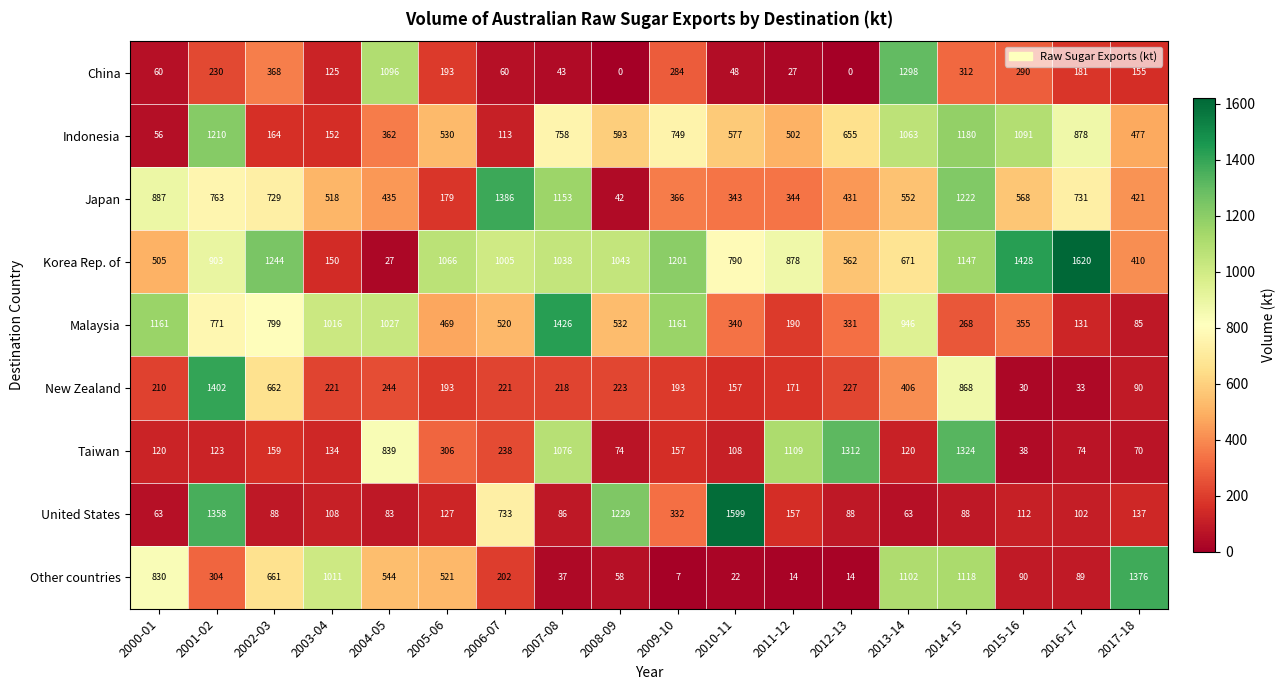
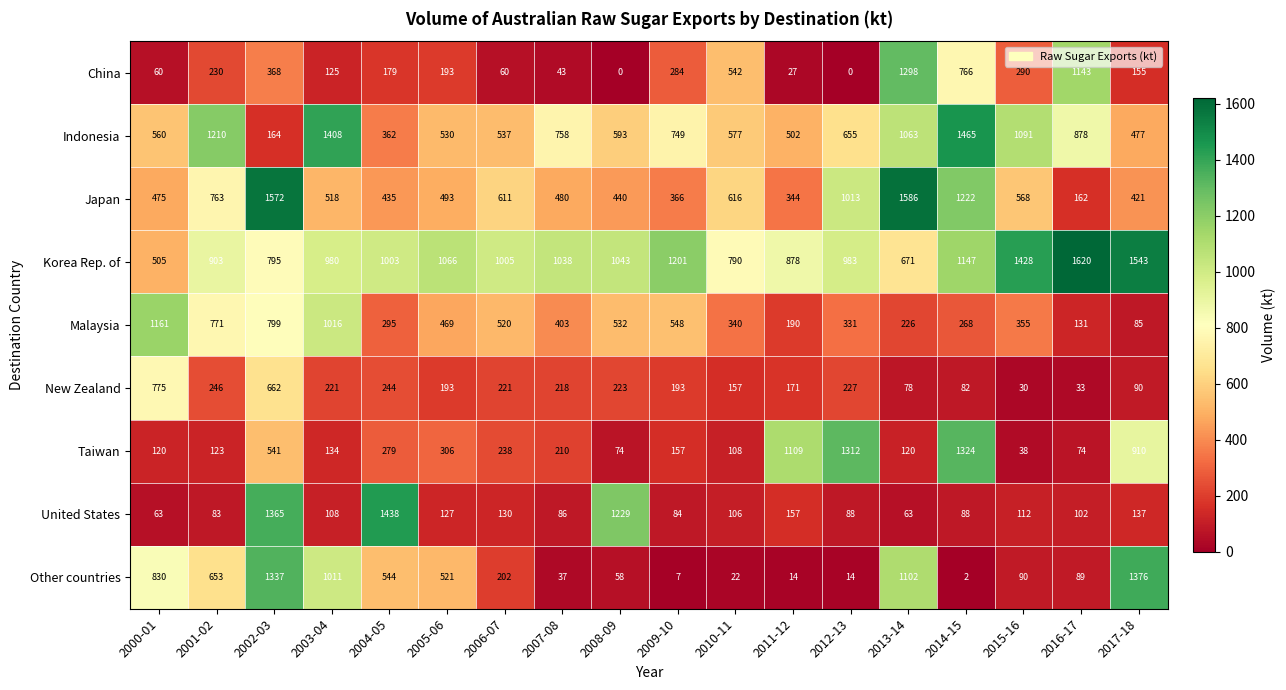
China, 2004-05: 1096 -> 179
China, 2010-11: 48 -> 542
China, 2014-15: 312 -> 766
China, 2016-17: 181 -> 1143
Indonesia, 2000-01: 56 -> 560
Indonesia, 2003-04: 152 -> 1408
Indonesia, 2006-07: 113 -> 537
Indonesia, 2014-15: 1180 -> 1465
Japan, 2000-01: 887 -> 475
Japan, 2002-03: 729 -> 1572
Japan, 2005-06: 179 -> 493
Japan, 2006-07: 1386 -> 611
Japan, 2007-08: 1153 -> 480
Japan, 2008-09: 42 -> 440
Japan, 2010-11: 343 -> 616
Japan, 2012-13: 431 -> 1013
Japan, 2013-14: 552 -> 1586
Japan, 2016-17: 731 -> 162
Korea Rep. of, 2002-03: 1244 -> 795
Korea Rep. of, 2003-04: 150 -> 980
Korea Rep. of, 2004-05: 27 -> 1003
Korea Rep. of, 2012-13: 562 -> 983
Korea Rep. of, 2017-18: 410 -> 1543
Malaysia, 2004-05: 1027 -> 295
Malaysia, 2007-08: 1426 -> 403
Malaysia, 2009-10: 1161 -> 548
Malaysia, 2013-14: 946 -> 226
New Zealand, 2000-01: 210 -> 775
New Zealand, 2001-02: 1402 -> 246
New Zealand, 2013-14: 406 -> 78
New Zealand, 2014-15: 868 -> 82
Taiwan, 2002-03: 159 -> 541
Taiwan, 2004-05: 839 -> 279
Taiwan, 2007-08: 1076 -> 210
Taiwan, 2017-18: 70 -> 910
United States, 2001-02: 1358 -> 83
United States, 2002-03: 88 -> 1365
United States, 2004-05: 83 -> 1438
United States, 2006-07: 733 -> 130
United States, 2009-10: 332 -> 84
United States, 2010-11: 1599 -> 106
Other countries, 2001-02: 304 -> 653
Other countries, 2002-03: 661 -> 1337
Other countries, 2014-15: 1118 -> 2
